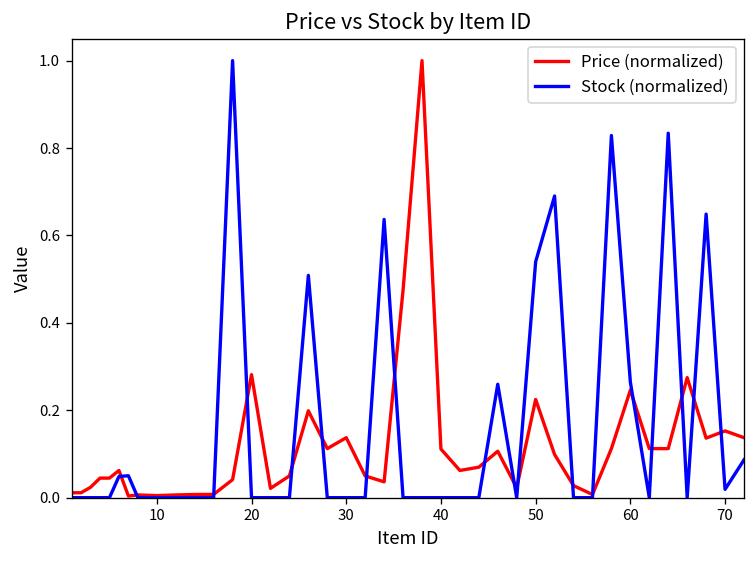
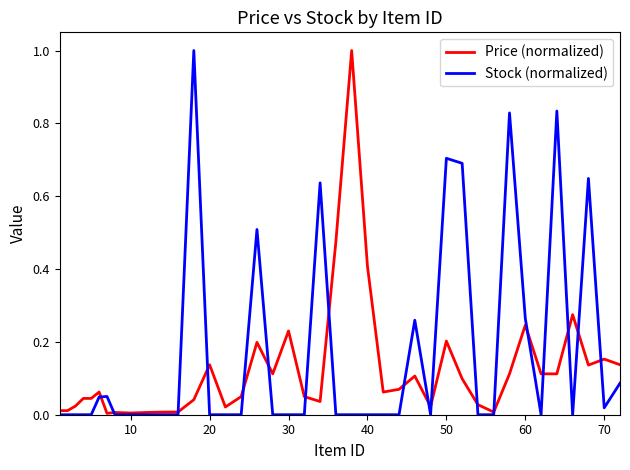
Price (normalized), 20: 0.28 -> 0.14
Price (normalized), 30: 0.14 -> 0.23
Price (normalized), 40: 0.11 -> 0.41
Price (normalized), 50: 0.22 -> 0.20
Stock (normalized), 50: 0.54 -> 0.70
